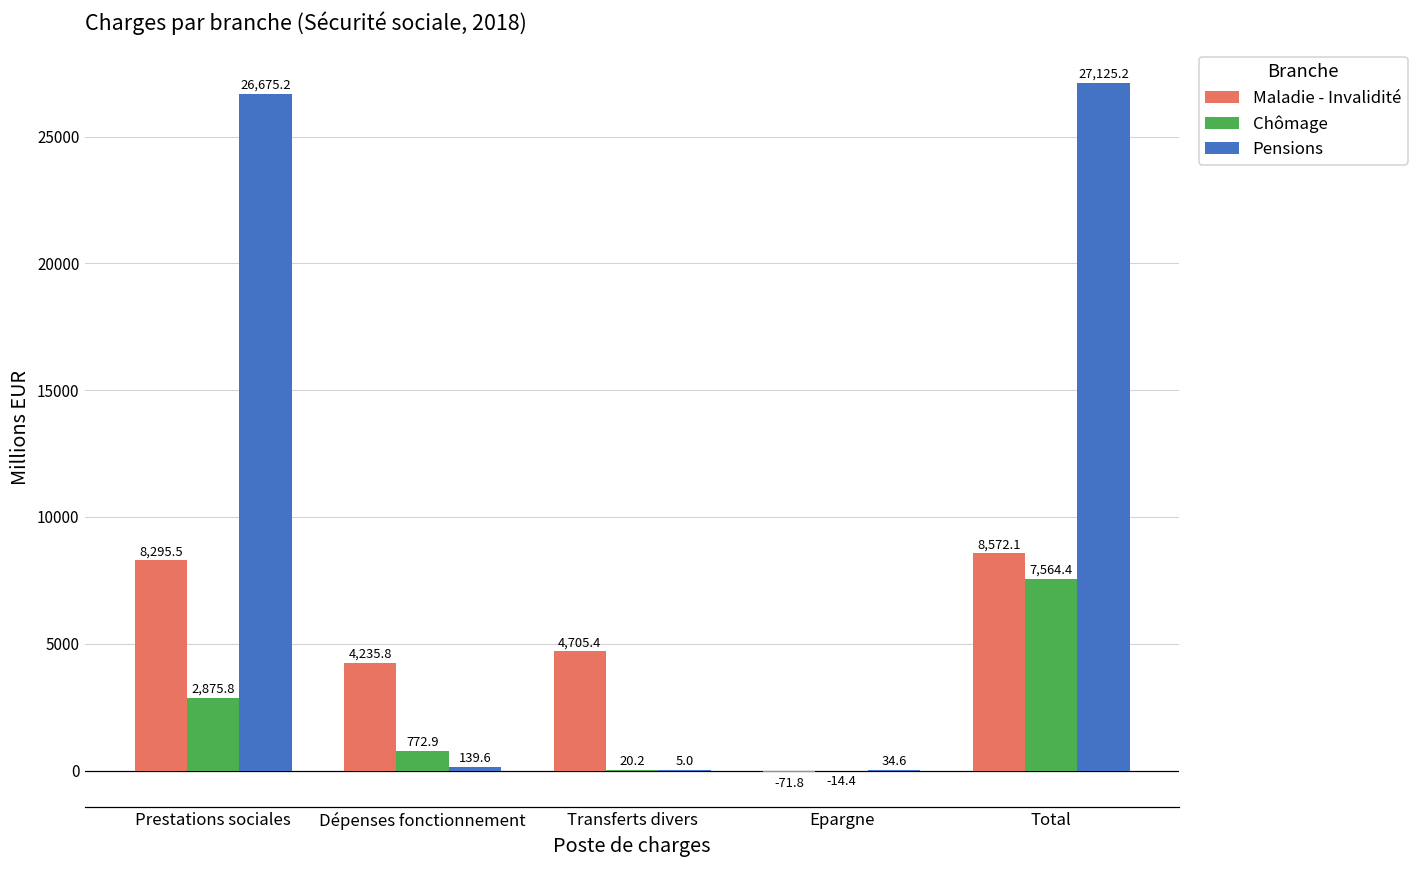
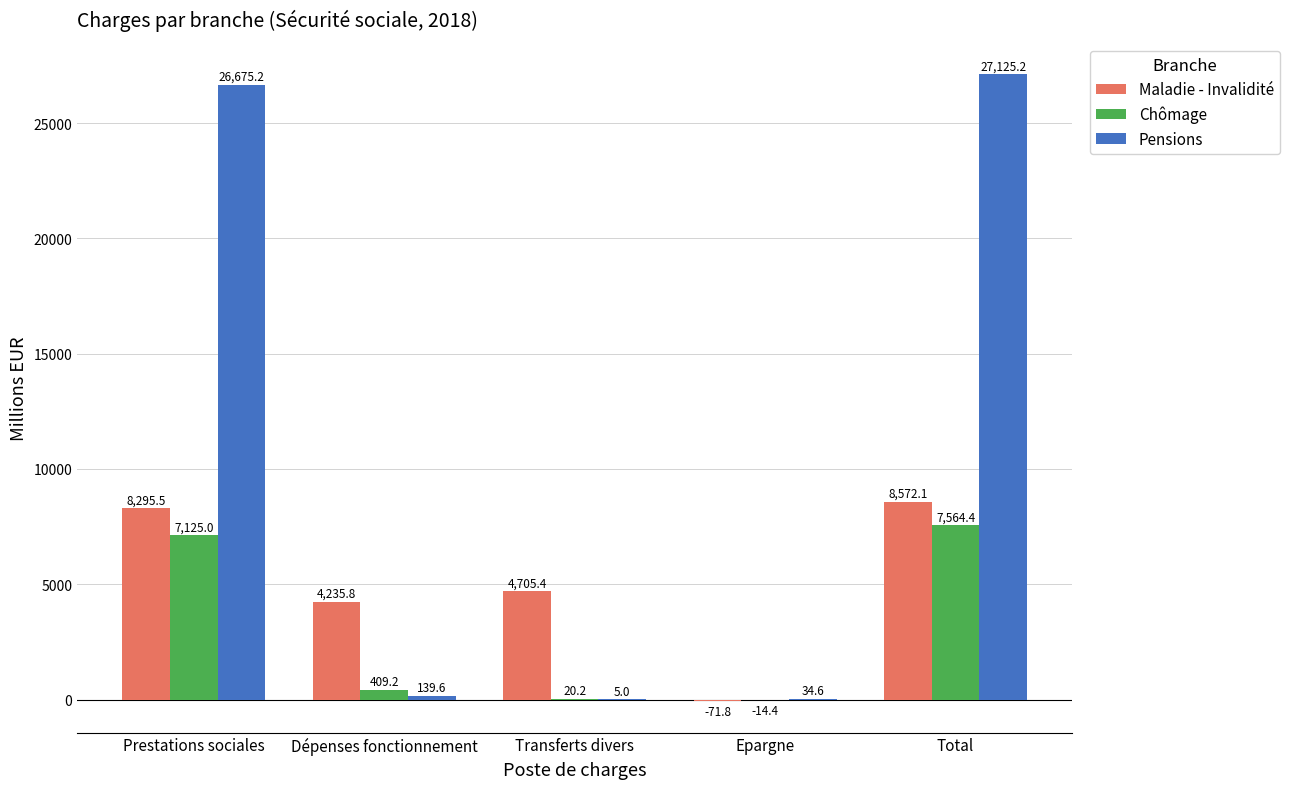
Chômage, Prestations sociales: 2,875.8 -> 7,125.0
Chômage, Dépenses fonctionnement: 772.9 -> 409.2
